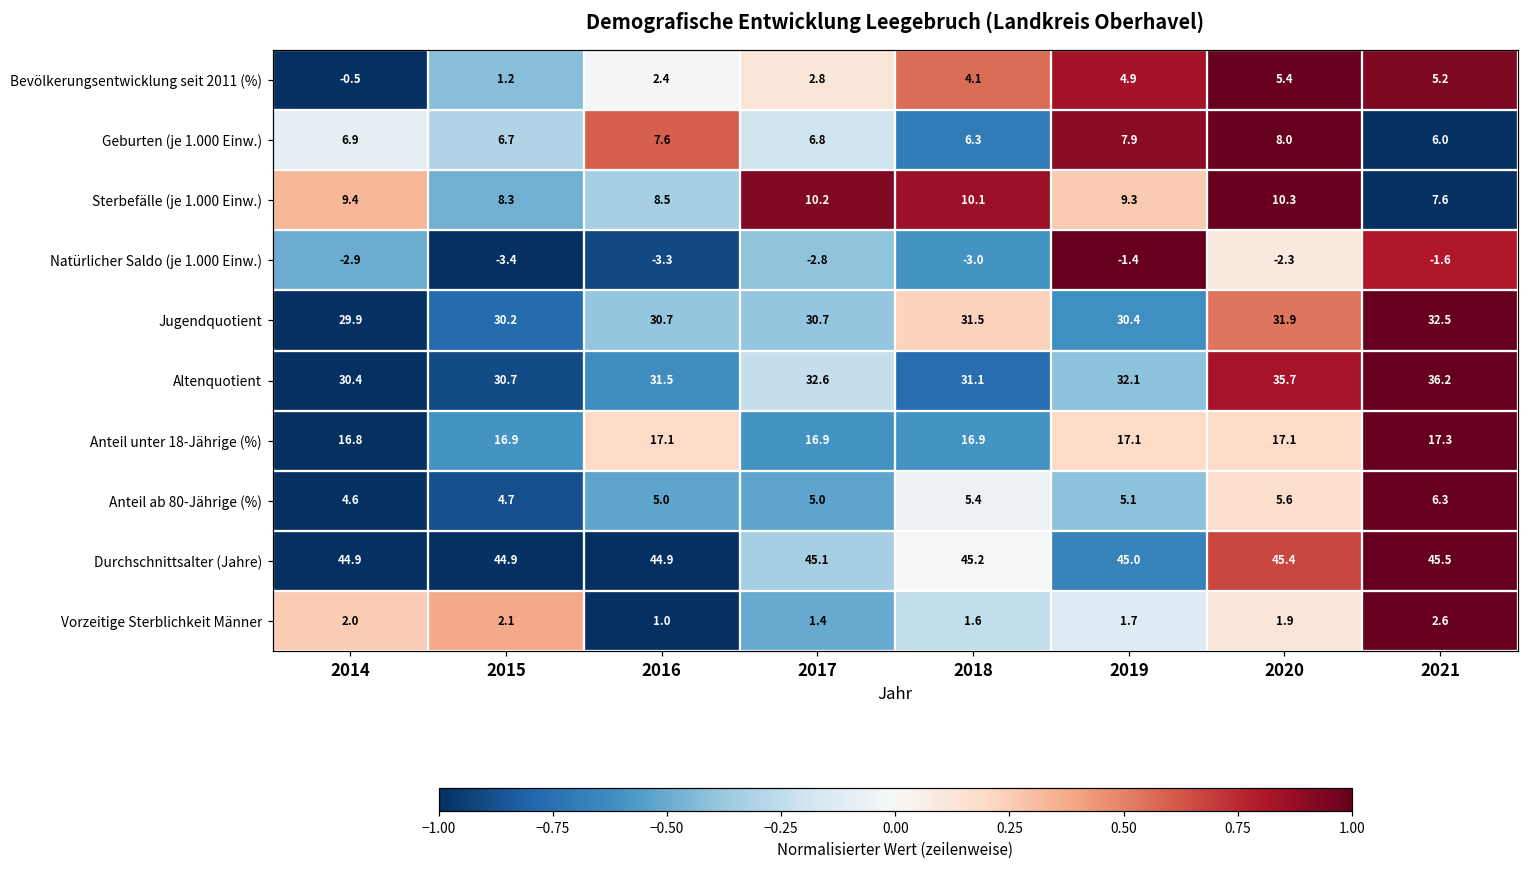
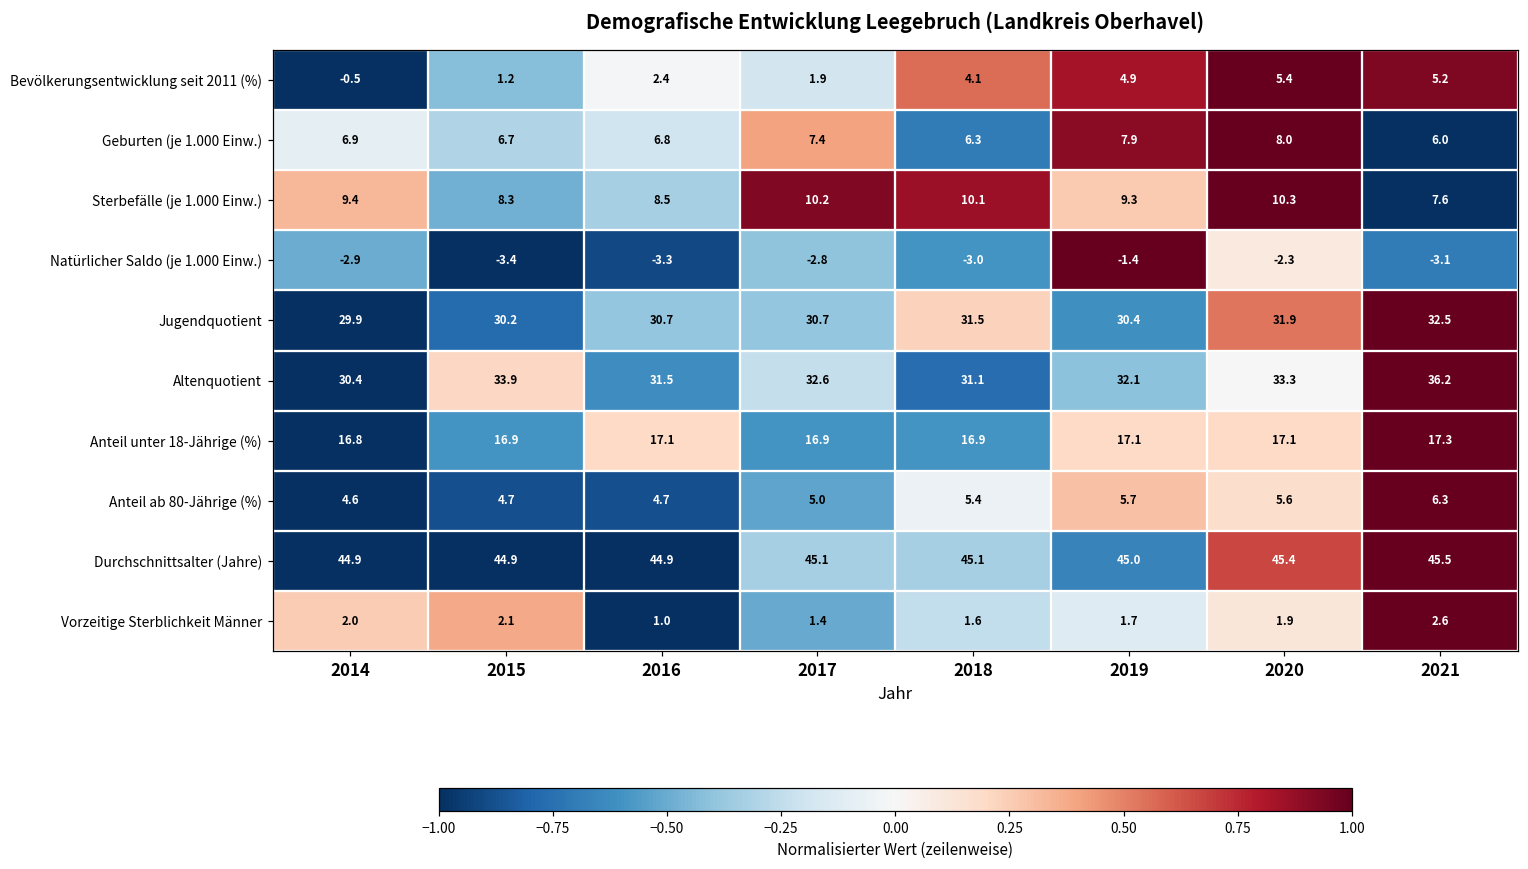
Bevölkerungsentwicklung seit 2011 (%), 2017: 2.8 -> 1.9
Geburten (je 1.000 Einw.), 2016: 7.6 -> 6.8
Geburten (je 1.000 Einw.), 2017: 6.8 -> 7.4
Natürlicher Saldo (je 1.000 Einw.), 2021: -1.6 -> -3.1
Altenquotient, 2015: 30.7 -> 33.9
Altenquotient, 2020: 35.7 -> 33.3
Anteil ab 80-Jährige (%), 2016: 5.0 -> 4.7
Anteil ab 80-Jährige (%), 2019: 5.1 -> 5.7
Durchschnittsalter (Jahre), 2018: 45.2 -> 45.1
